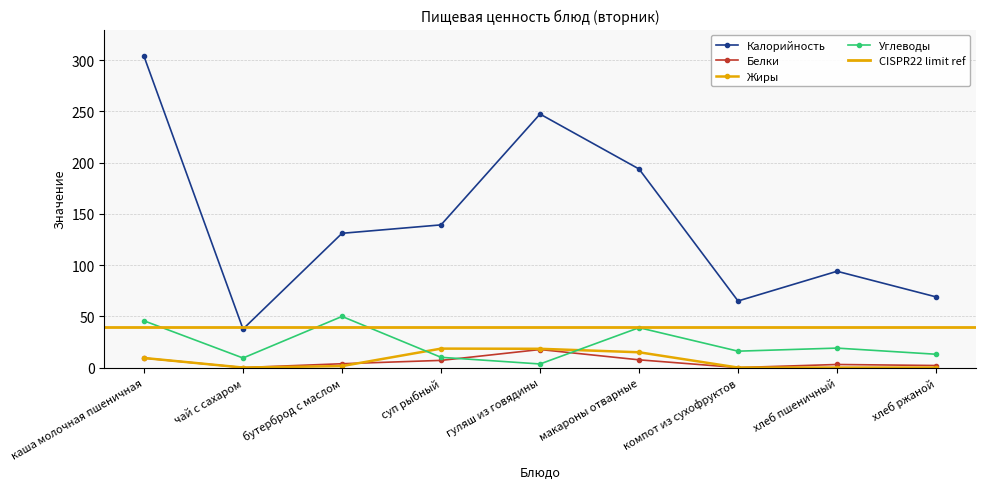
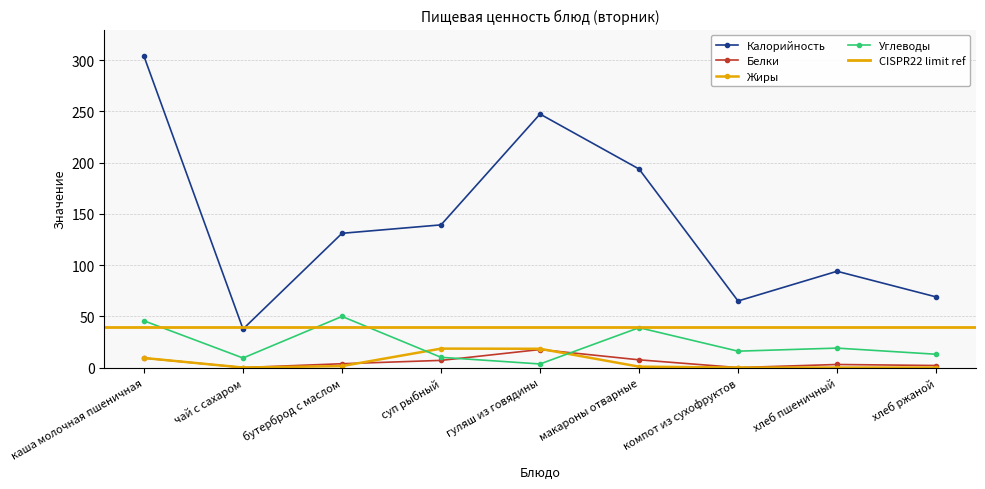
Жиры, макароны отварные: 15 -> 1
